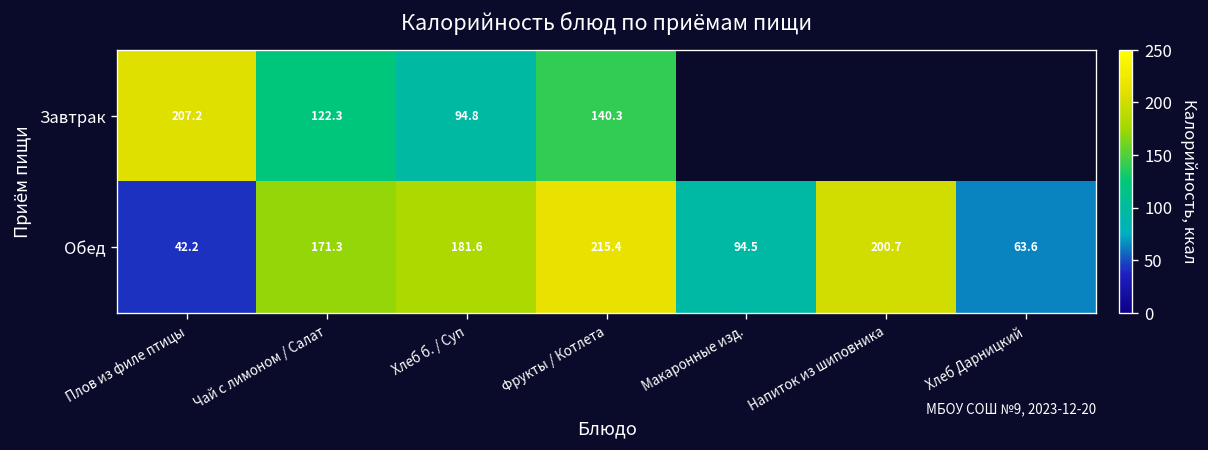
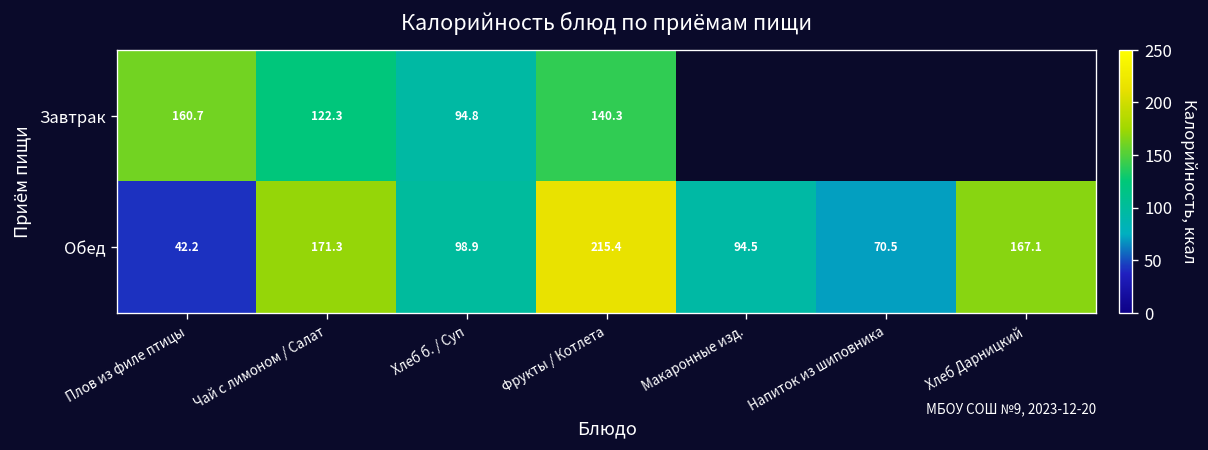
Завтрак, Плов из филе птицы: 207.2 -> 160.7
Обед, Хлеб б. / Суп: 181.6 -> 98.9
Обед, Напиток из шиповника: 200.7 -> 70.5
Обед, Хлеб Дарницкий: 63.6 -> 167.1
